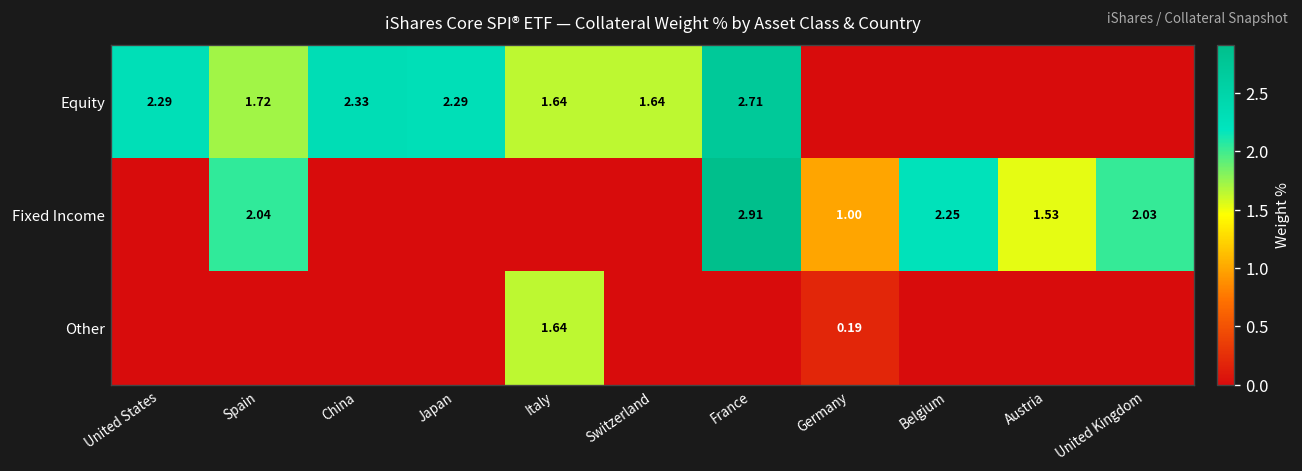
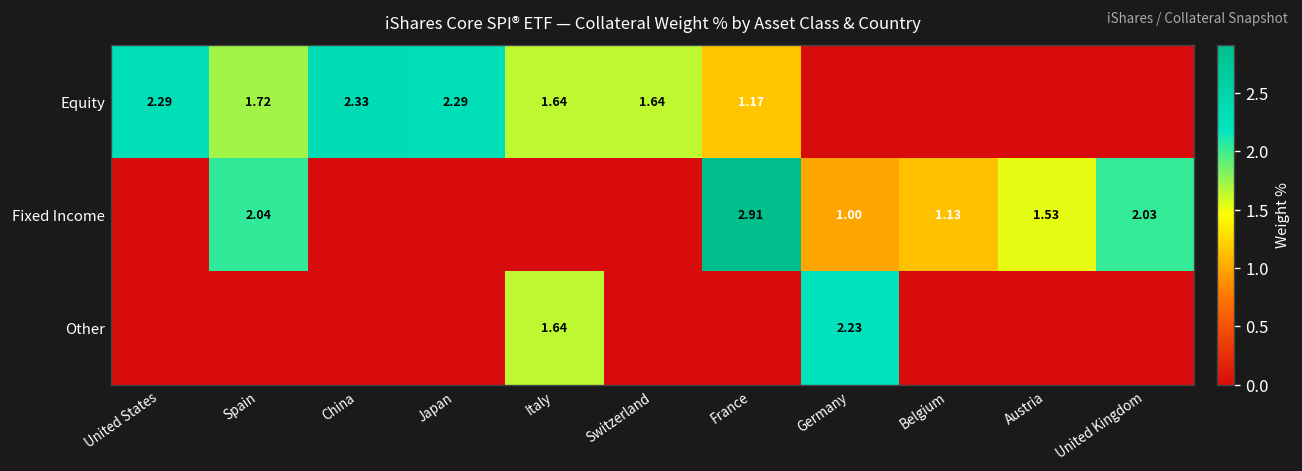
Equity, France: 2.71 -> 1.17
Fixed Income, Belgium: 2.25 -> 1.13
Other, Germany: 0.19 -> 2.23
